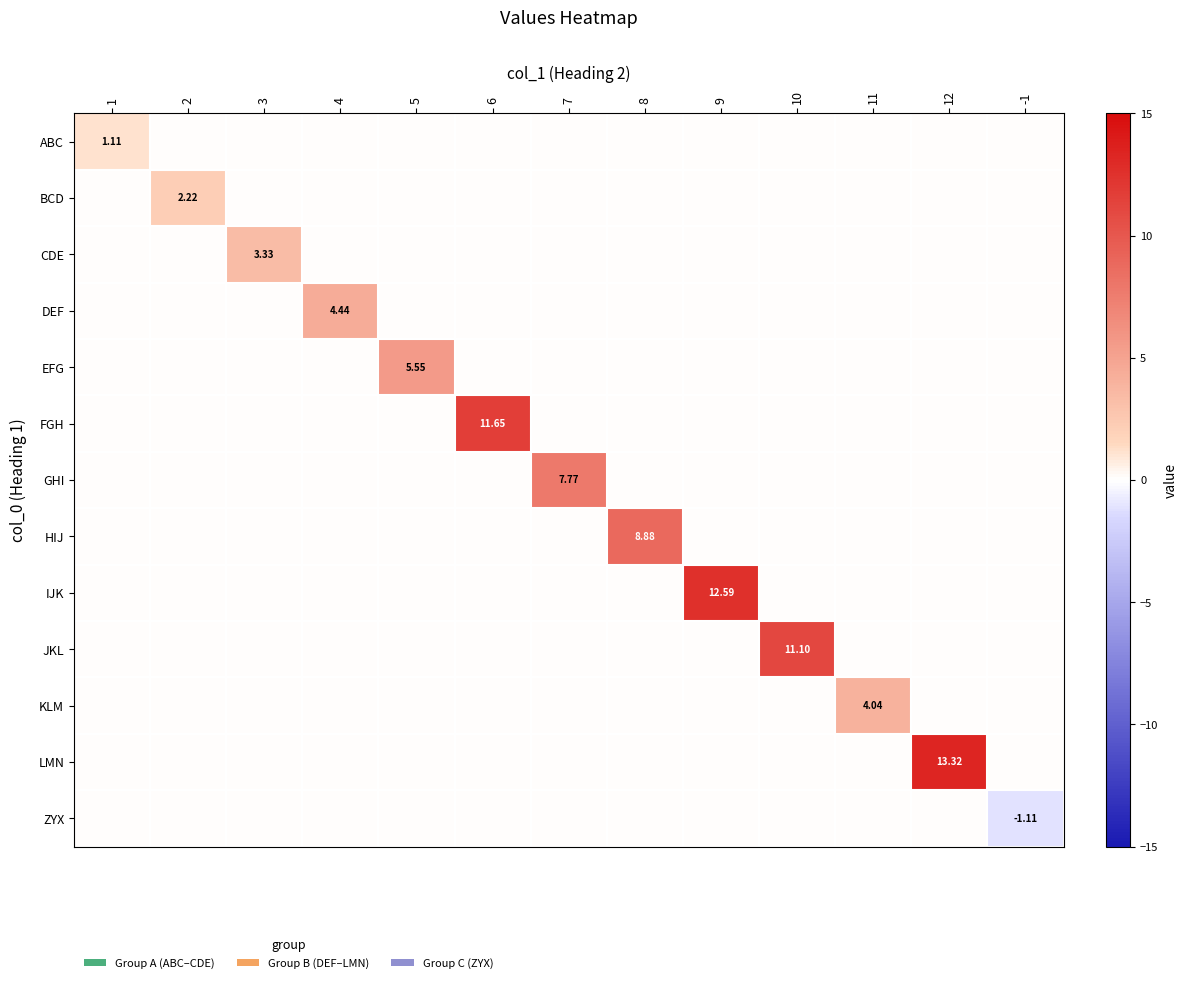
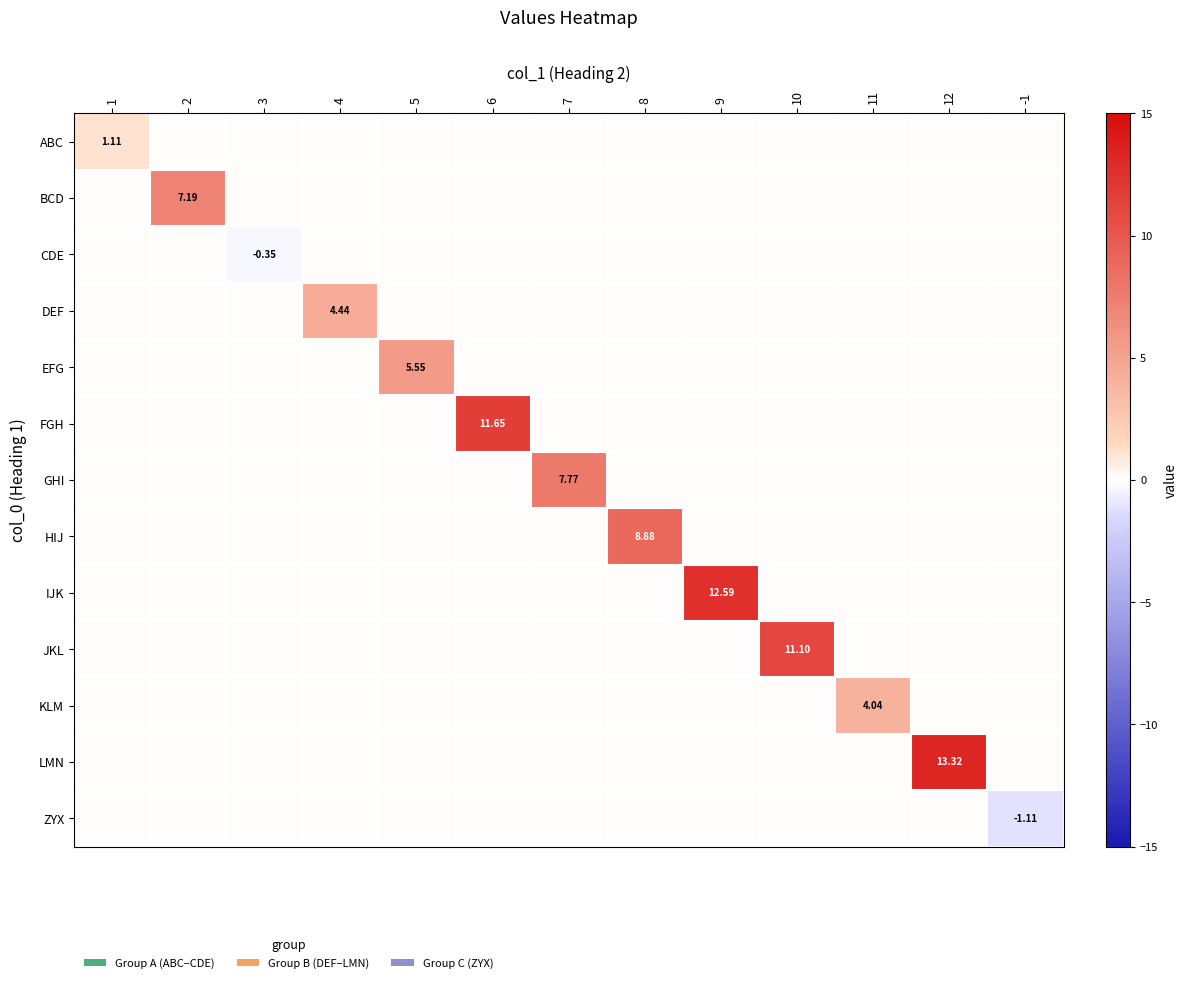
BCD, 2: 2.22 -> 7.19
CDE, 3: 3.33 -> -0.35
